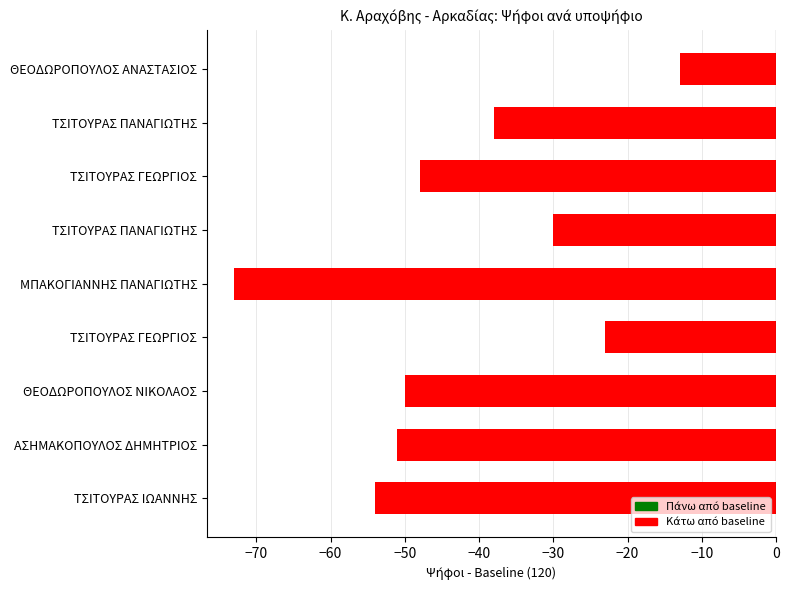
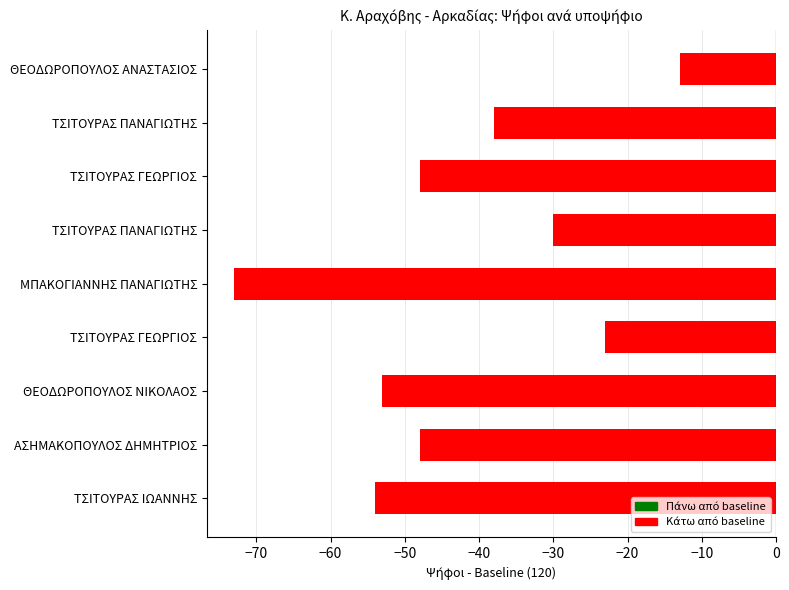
ΘΕΟΔΩΡΟΠΟΥΛΟΣ ΝΙΚΟΛΑΟΣ: -50 -> -53
ΑΣΗΜΑΚΟΠΟΥΛΟΣ ΔΗΜΗΤΡΙΟΣ: -51 -> -48
